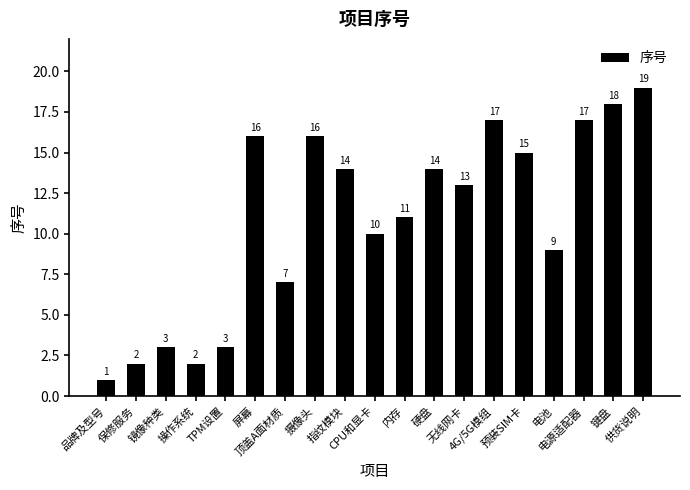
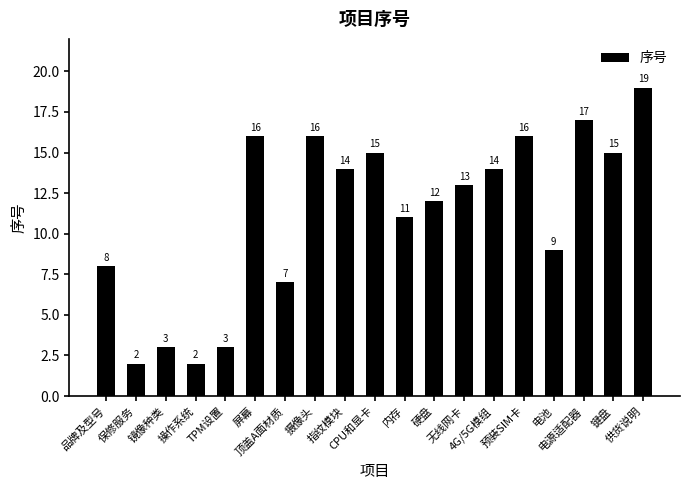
品牌及型号: 1 -> 8
CPU和显卡: 10 -> 15
硬盘: 14 -> 12
4G/5G模组: 17 -> 14
预装SIM卡: 15 -> 16
键盘: 18 -> 15
